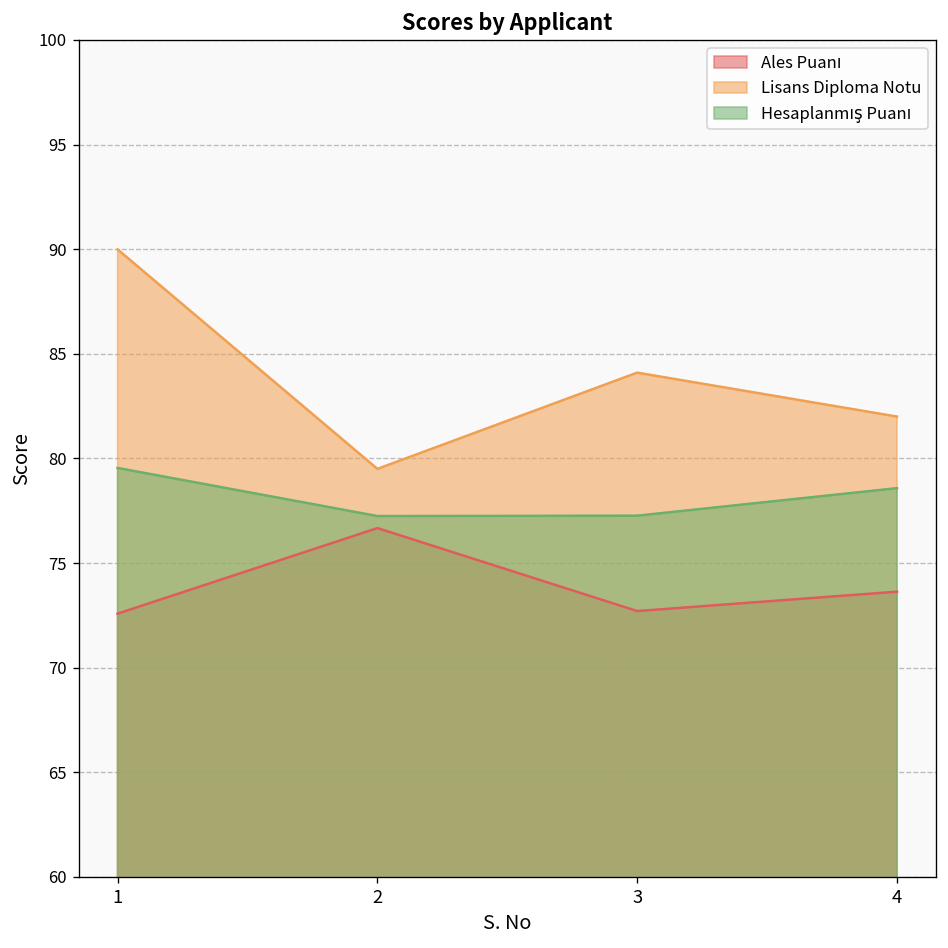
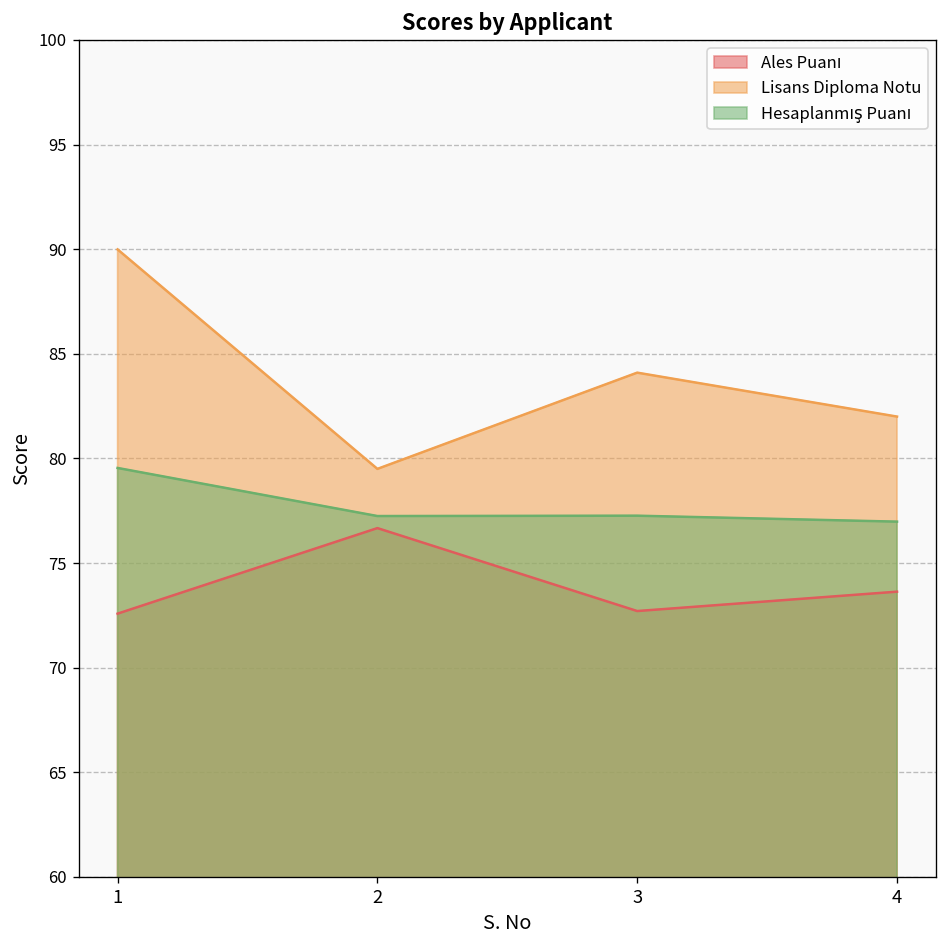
Hesaplanmış Puanı, 4: 78.6 -> 77.0
